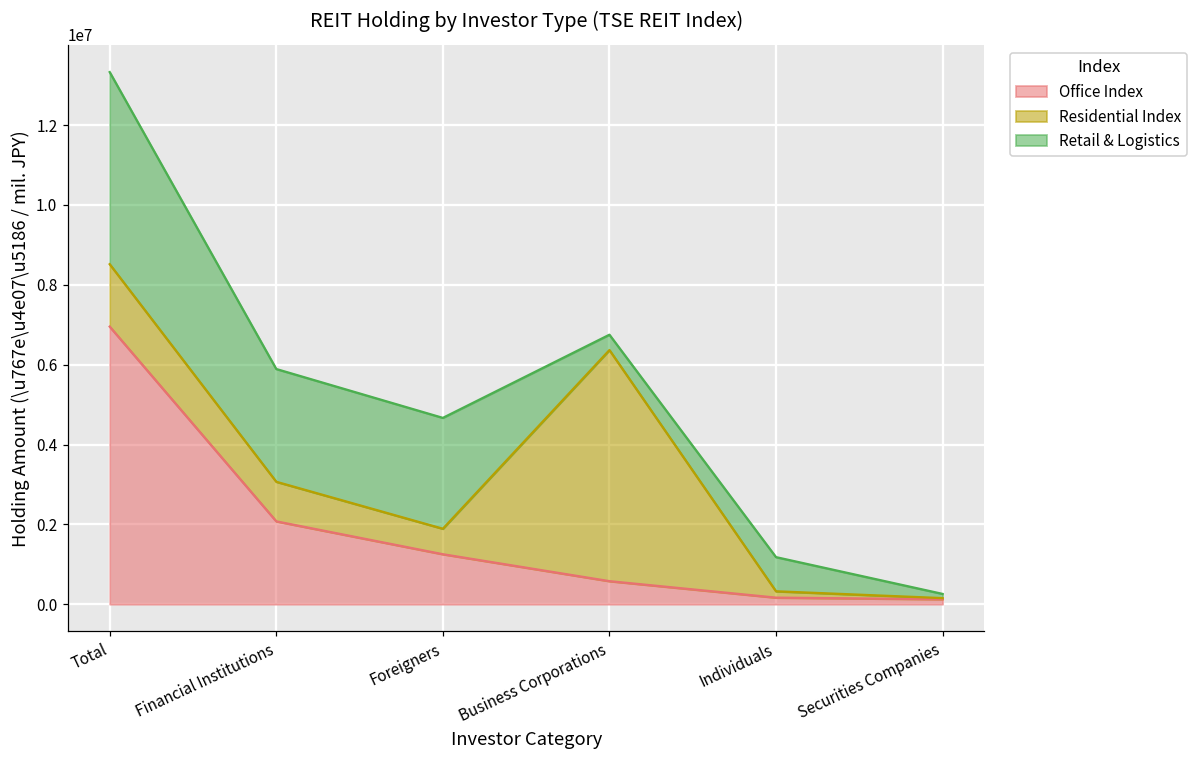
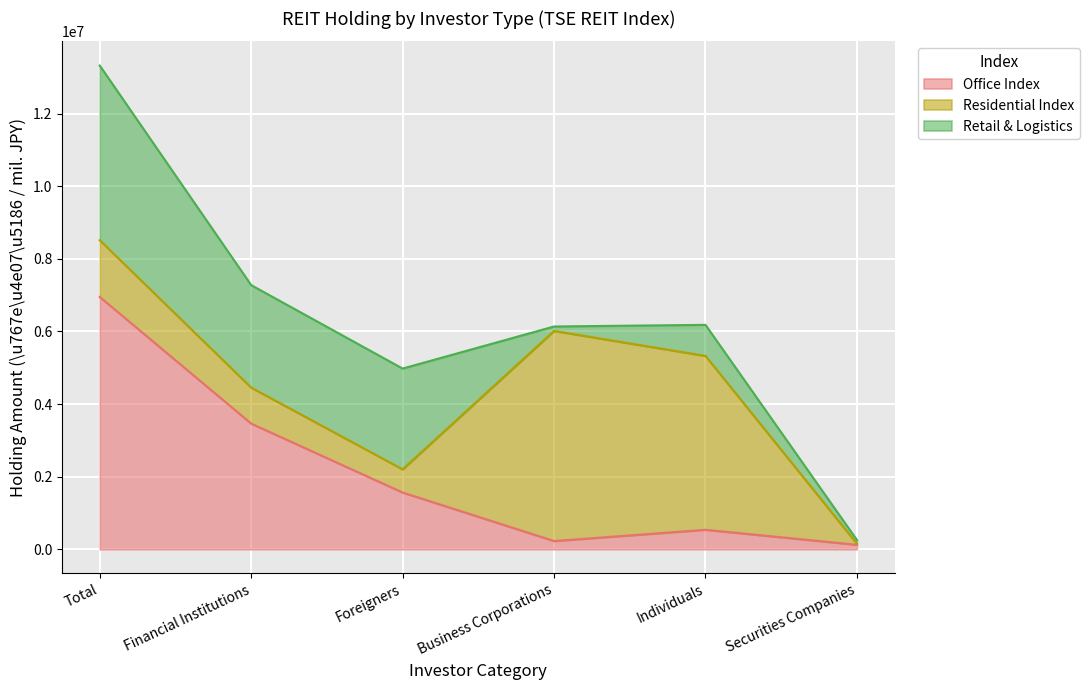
Office Index, Financial Institutions: 2100000 -> 3500000
Office Index, Foreigners: 1300000 -> 1600000
Office Index, Business Corporations: 600000 -> 200000
Retail & Logistics, Business Corporations: 400000 -> 100000
Office Index, Individuals: 200000 -> 500000
Residential Index, Individuals: 200000 -> 4800000
